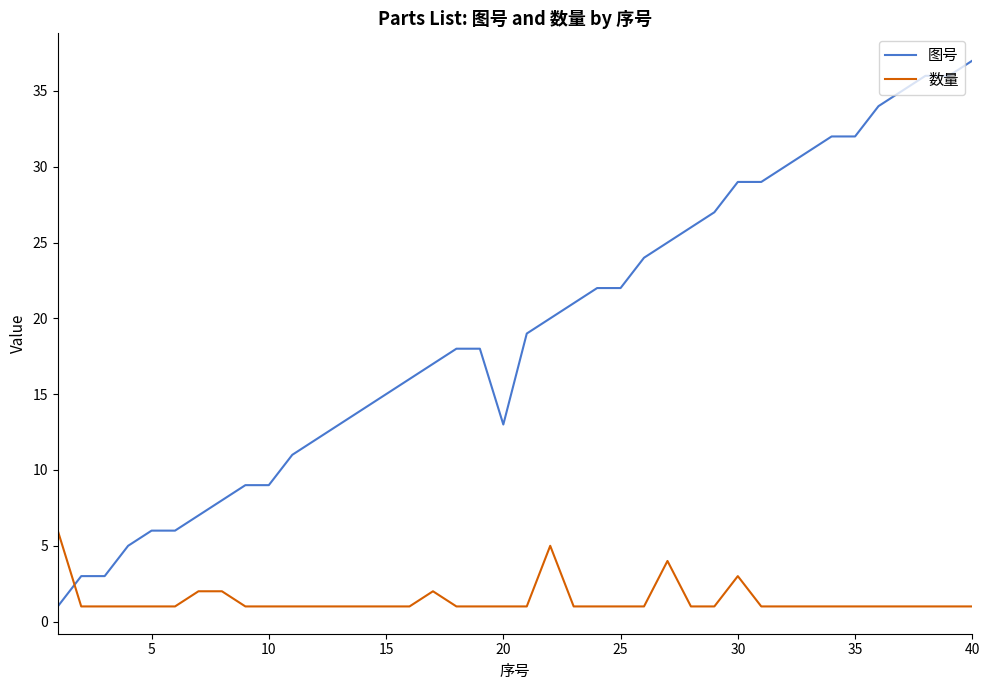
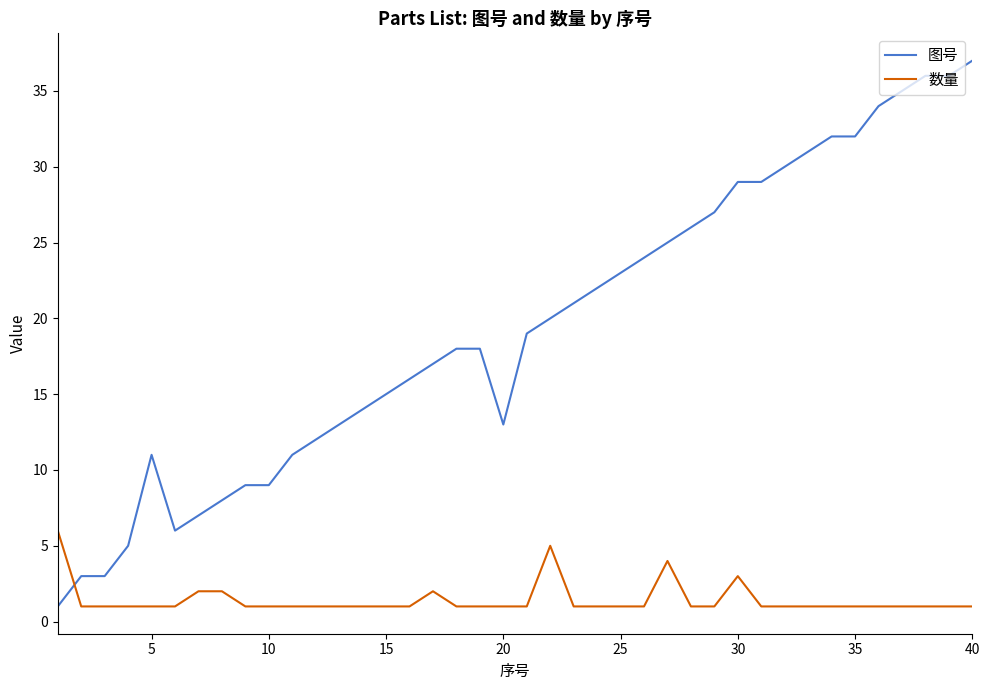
图号, 5: 6 -> 11
图号, 25: 22 -> 23
